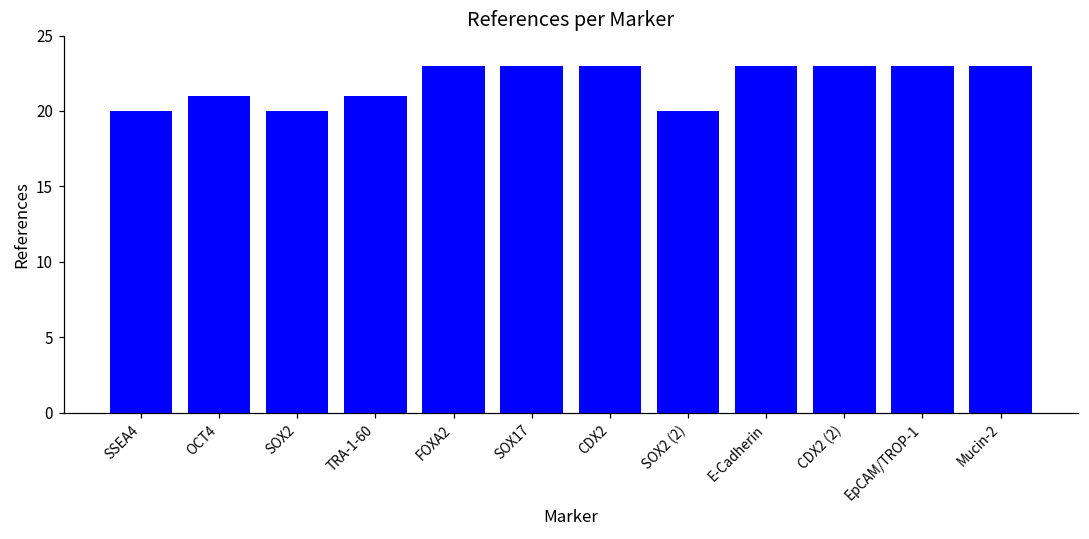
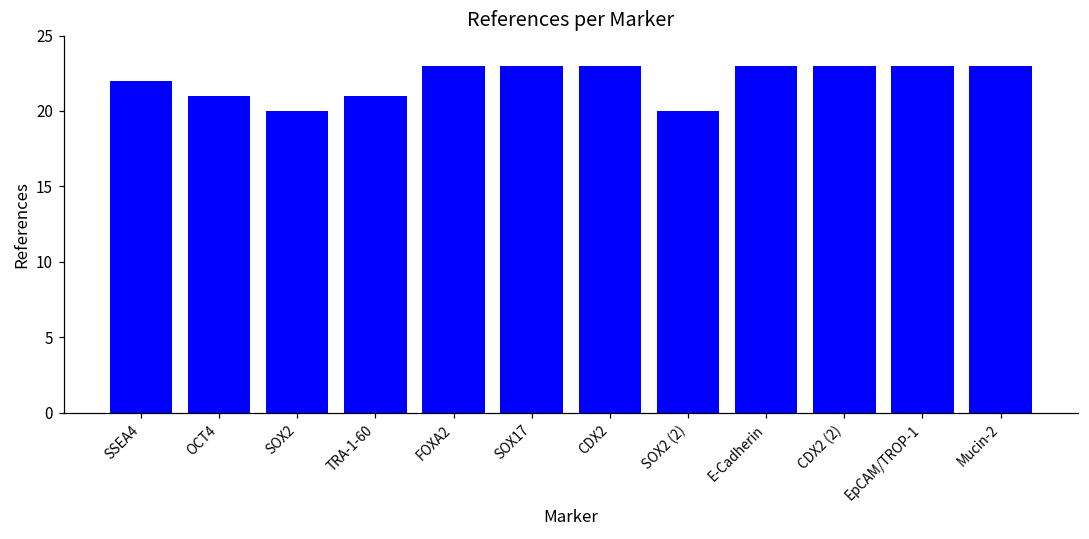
SSEA4: 20 -> 22
